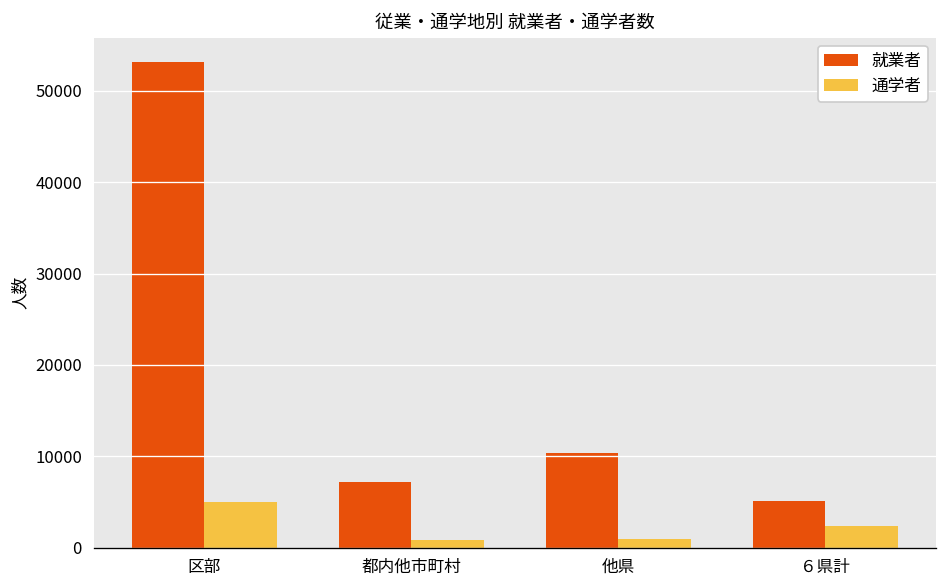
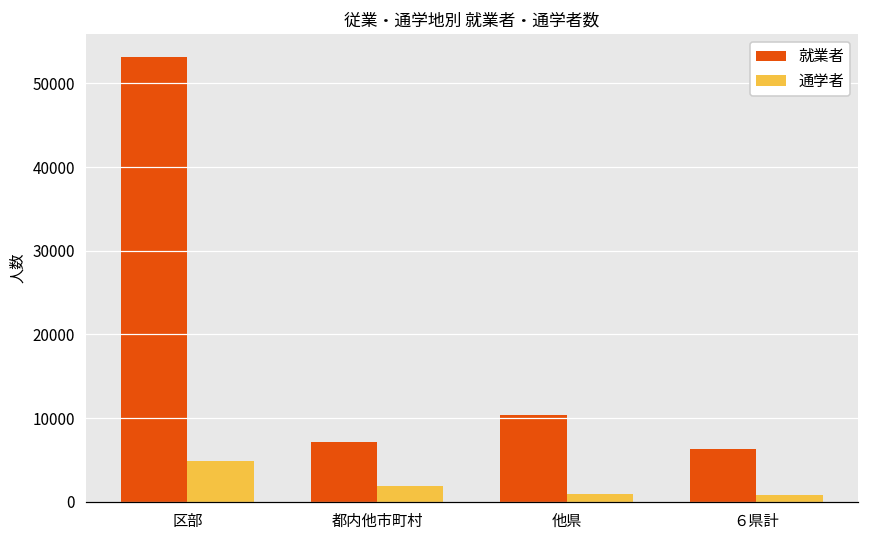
通学者, 都内他市町村: 1000 -> 2000
就業者, ６県計: 5000 -> 6000
通学者, ６県計: 2000 -> 1000
